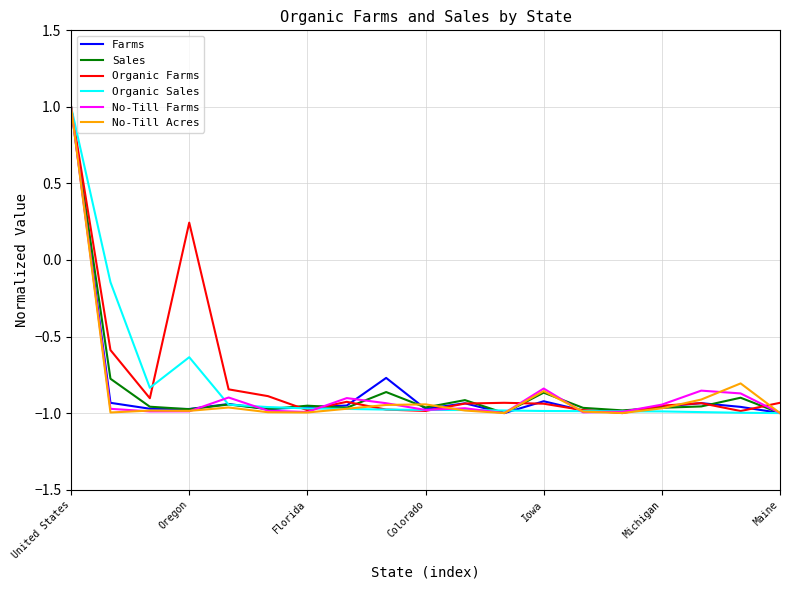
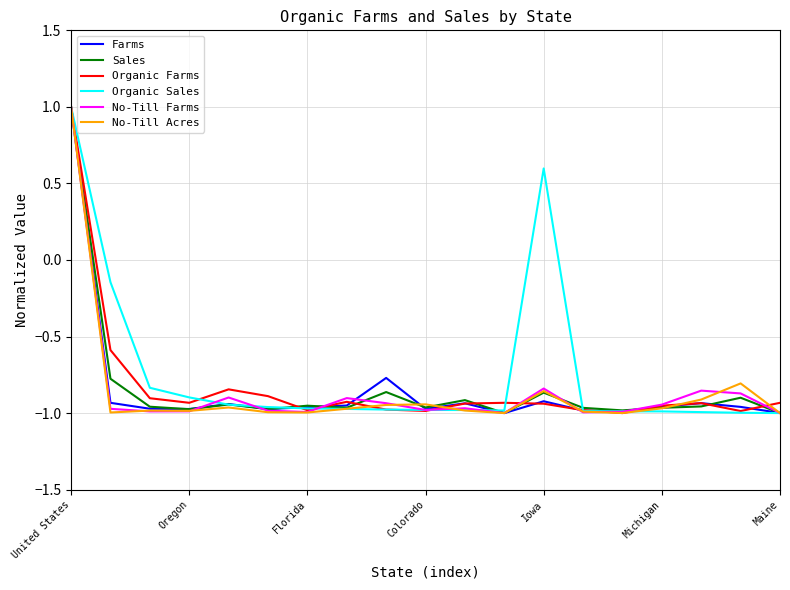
Organic Farms, Oregon: 0.24 -> -0.93
Organic Sales, Oregon: -0.64 -> -0.90
Organic Sales, Iowa: -0.99 -> 0.60
